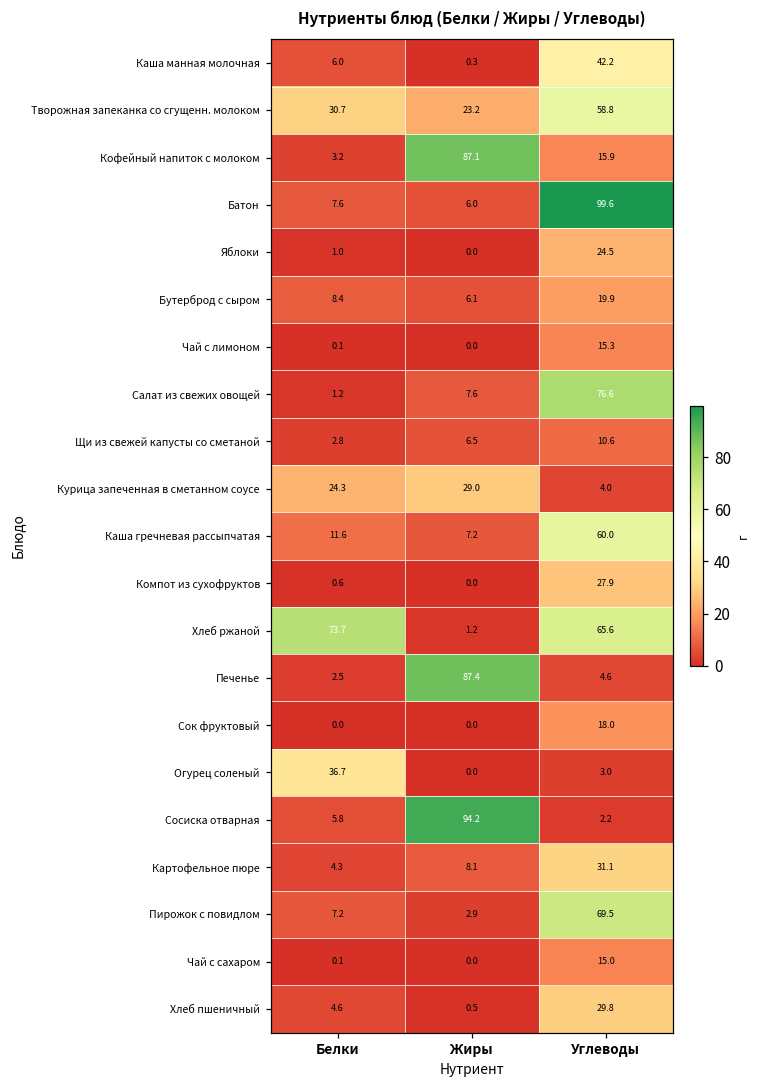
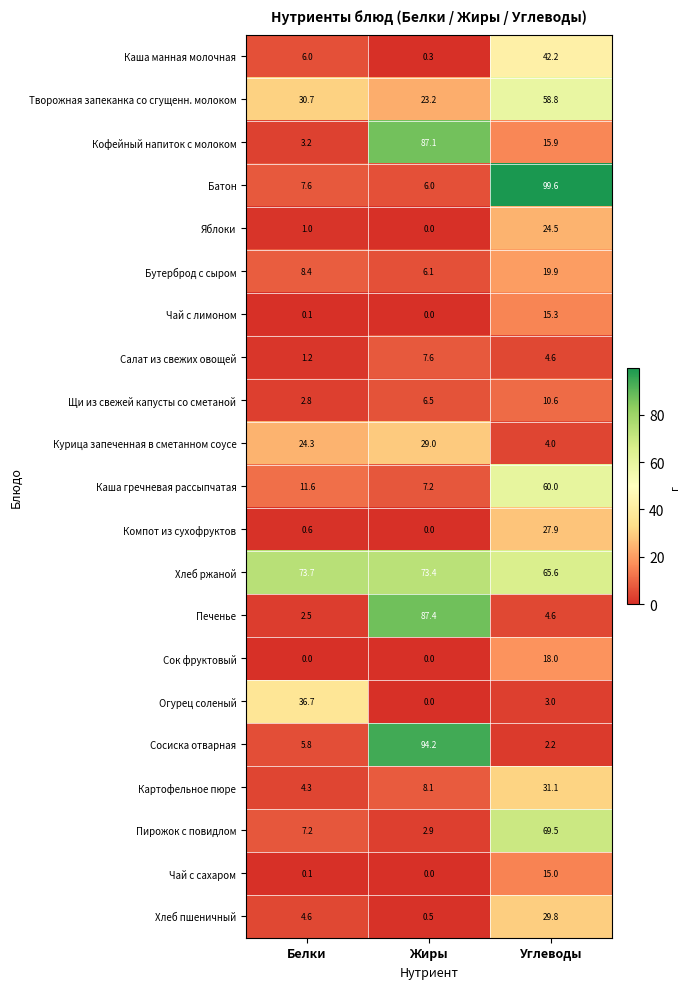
Салат из свежих овощей, Углеводы: 76.6 -> 4.6
Хлеб ржаной, Жиры: 1.2 -> 73.4
